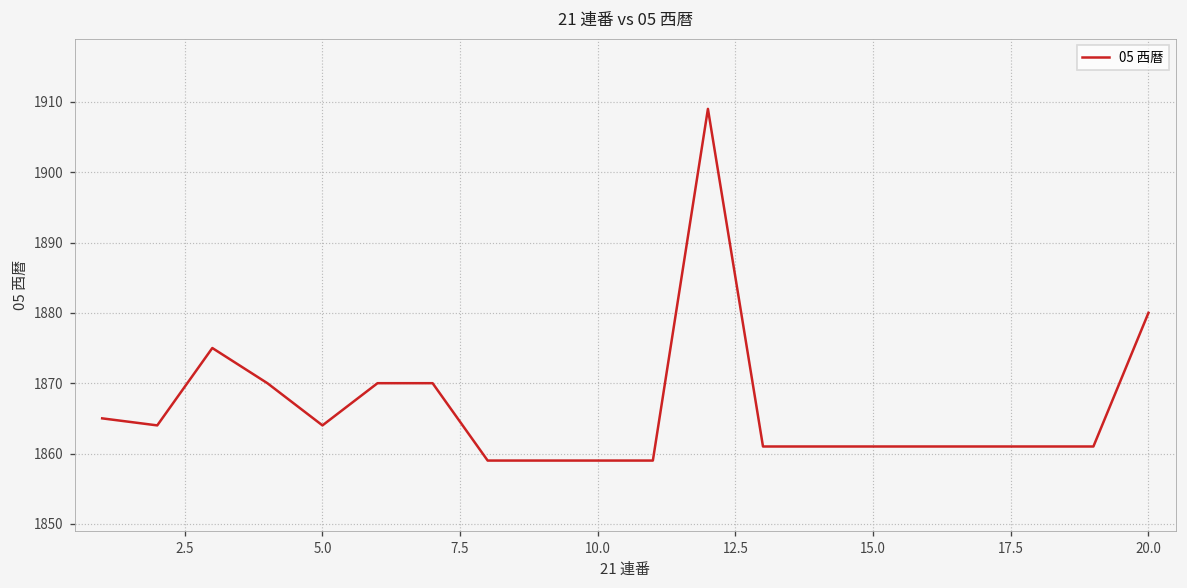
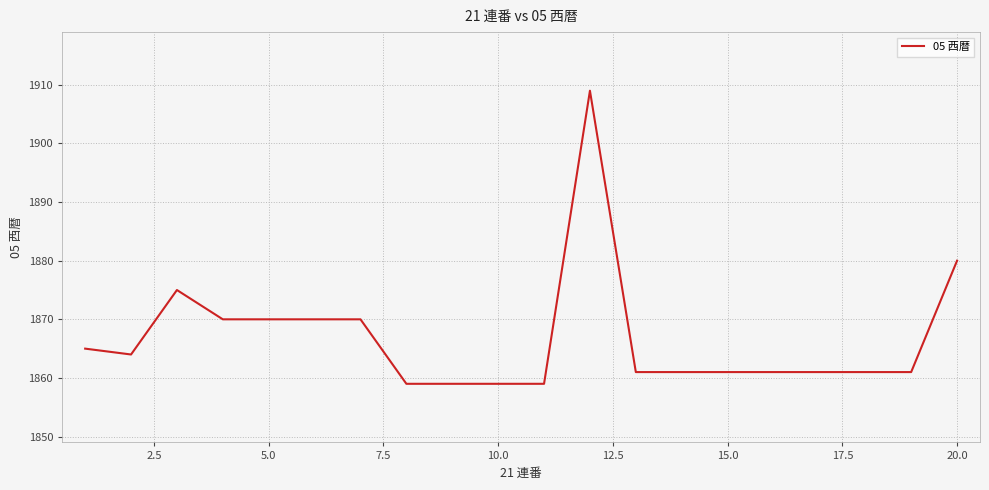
5.0: 1864 -> 1870
